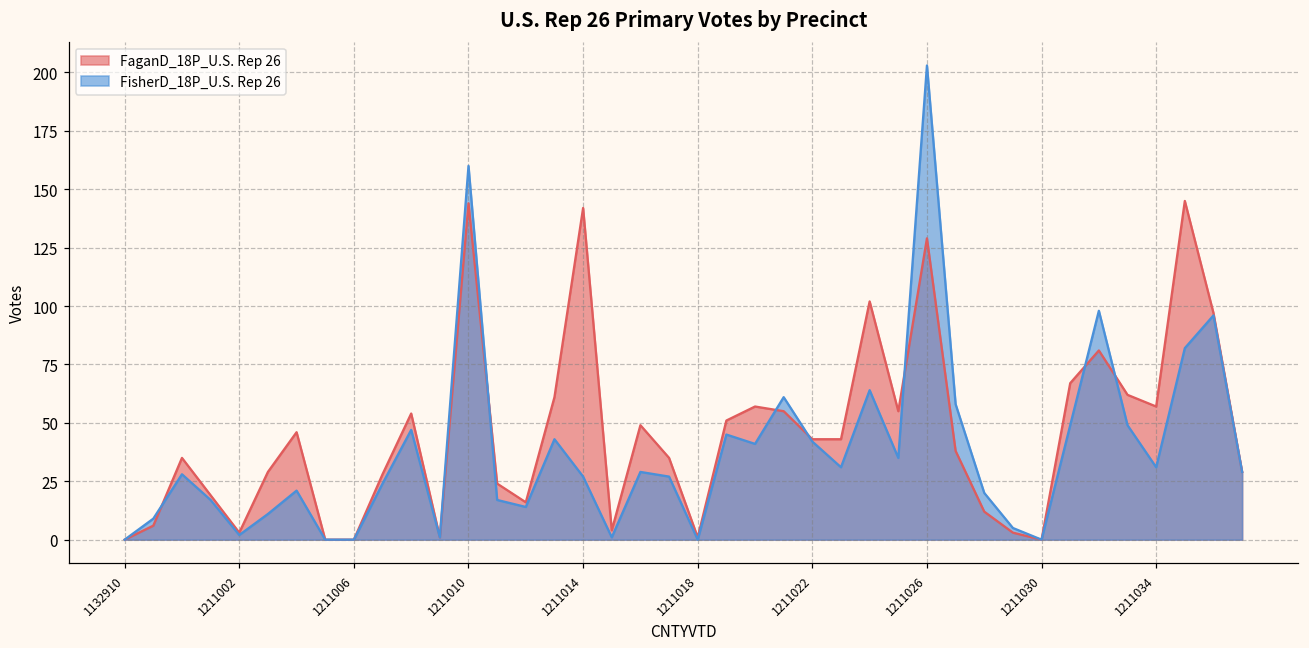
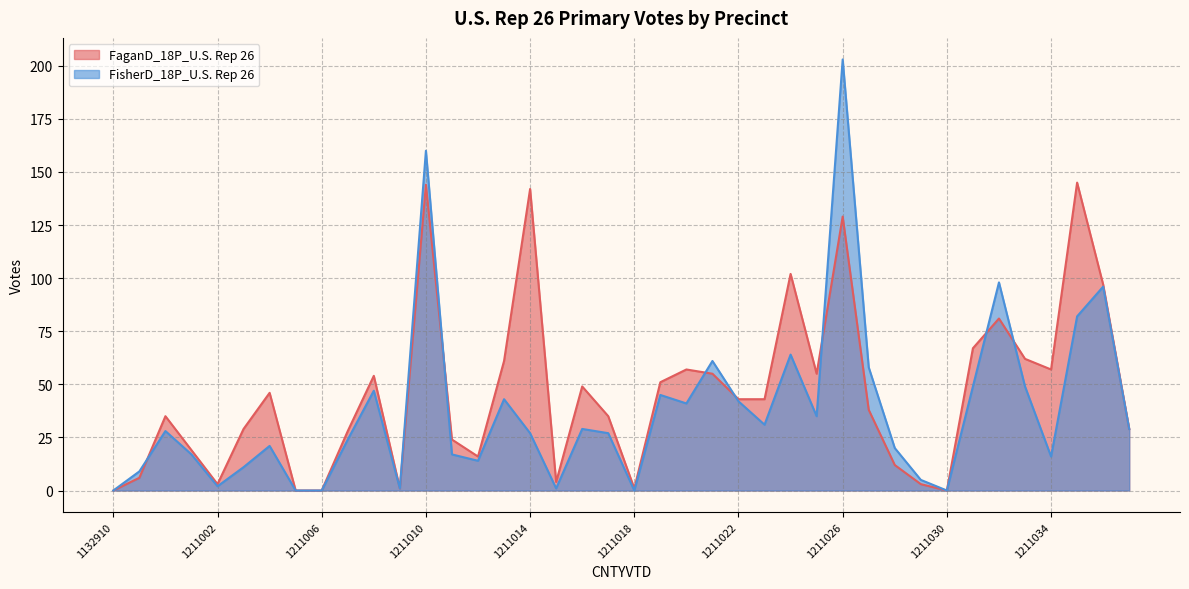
FisherD_18P_U.S. Rep 26, 1211034: 31 -> 16
